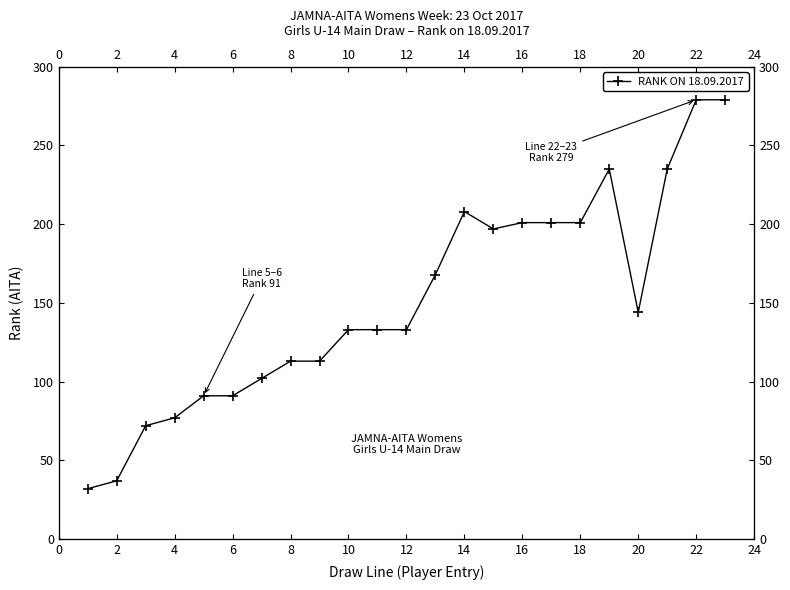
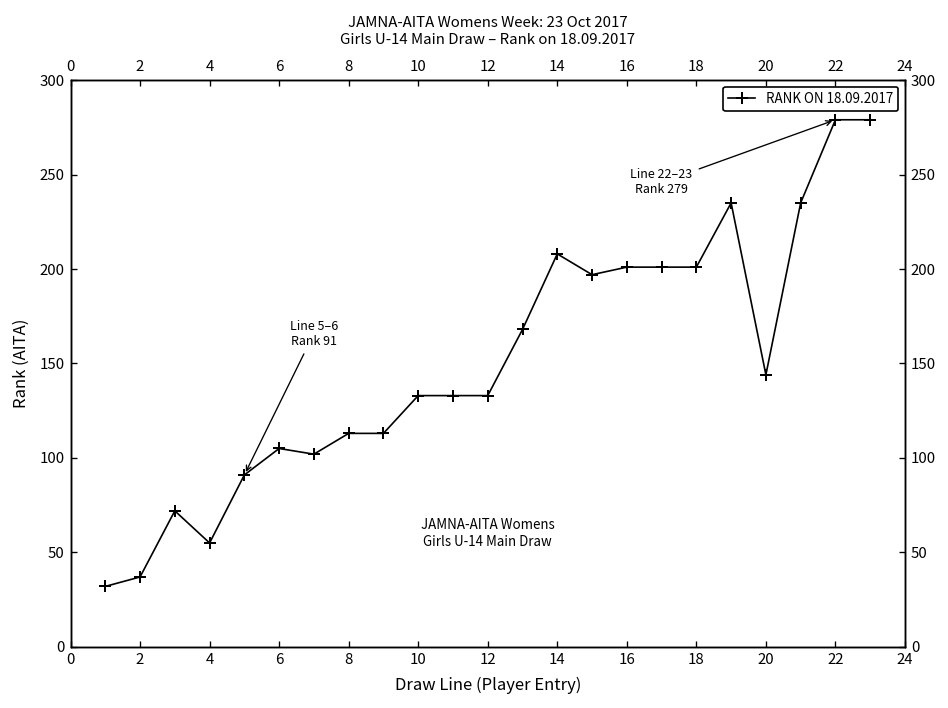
4: 77 -> 55
6: 91 -> 105
